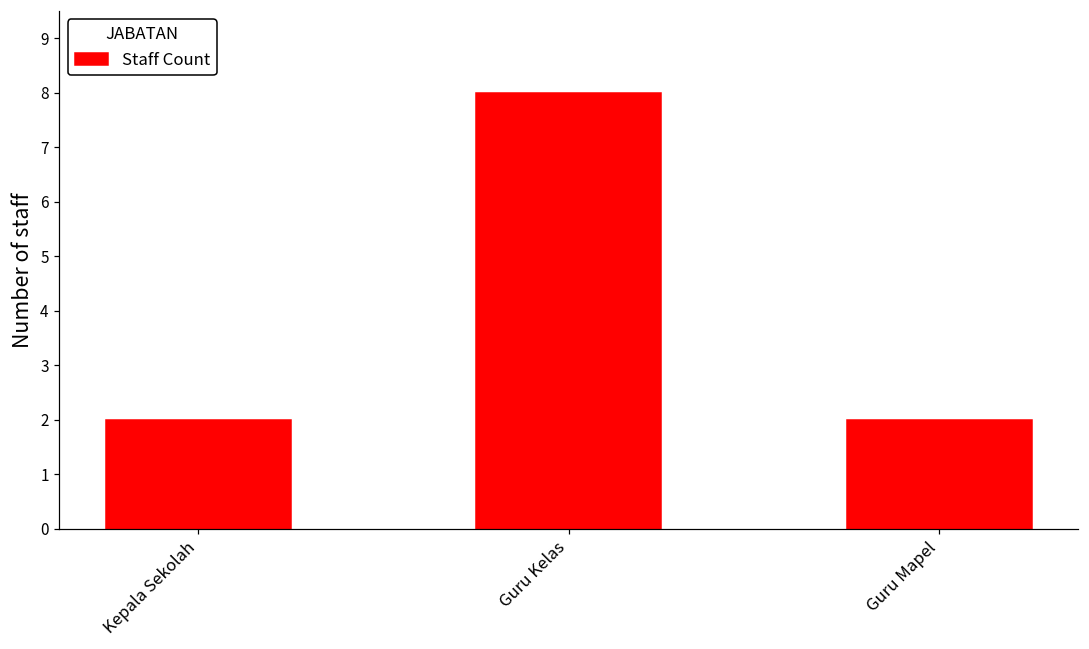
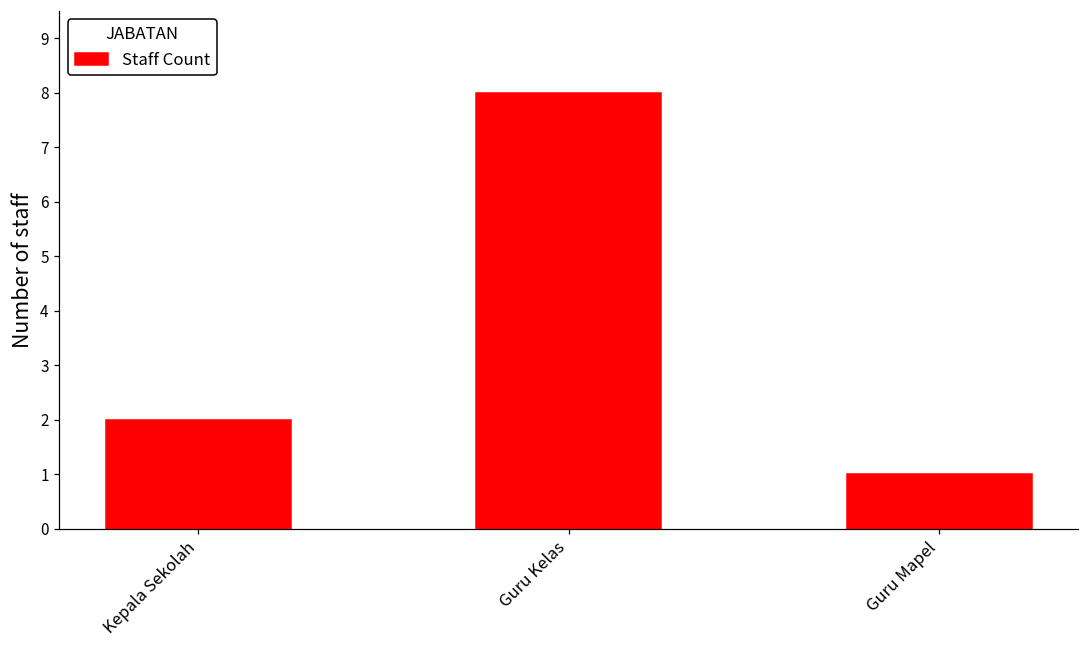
Guru Mapel: 2 -> 1
